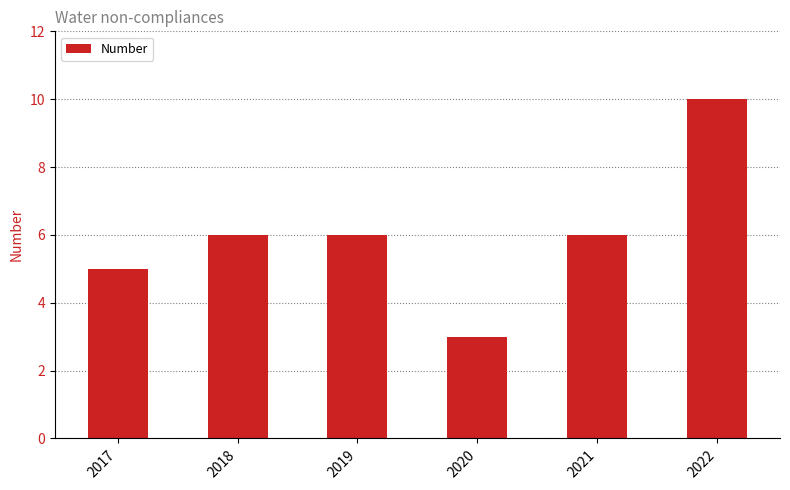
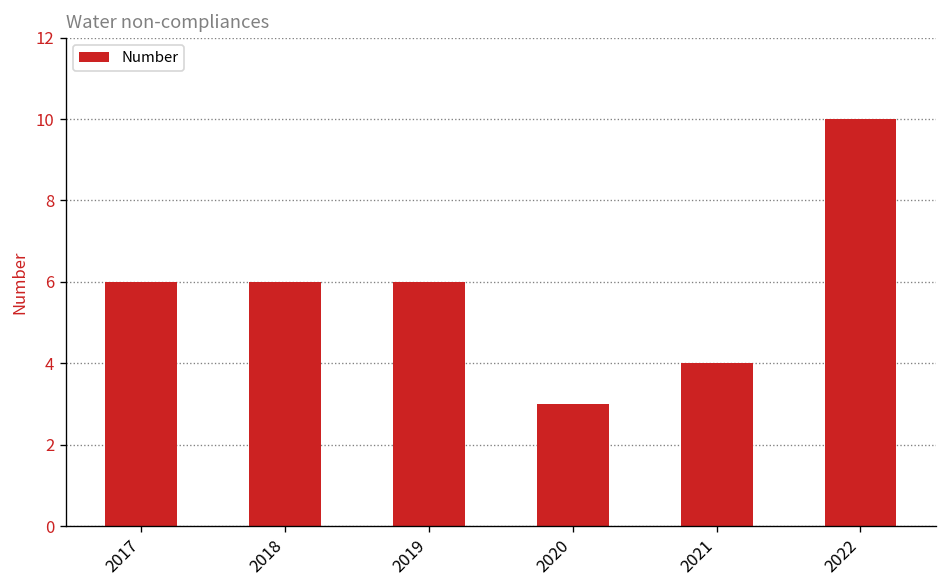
2017: 5 -> 6
2021: 6 -> 4
